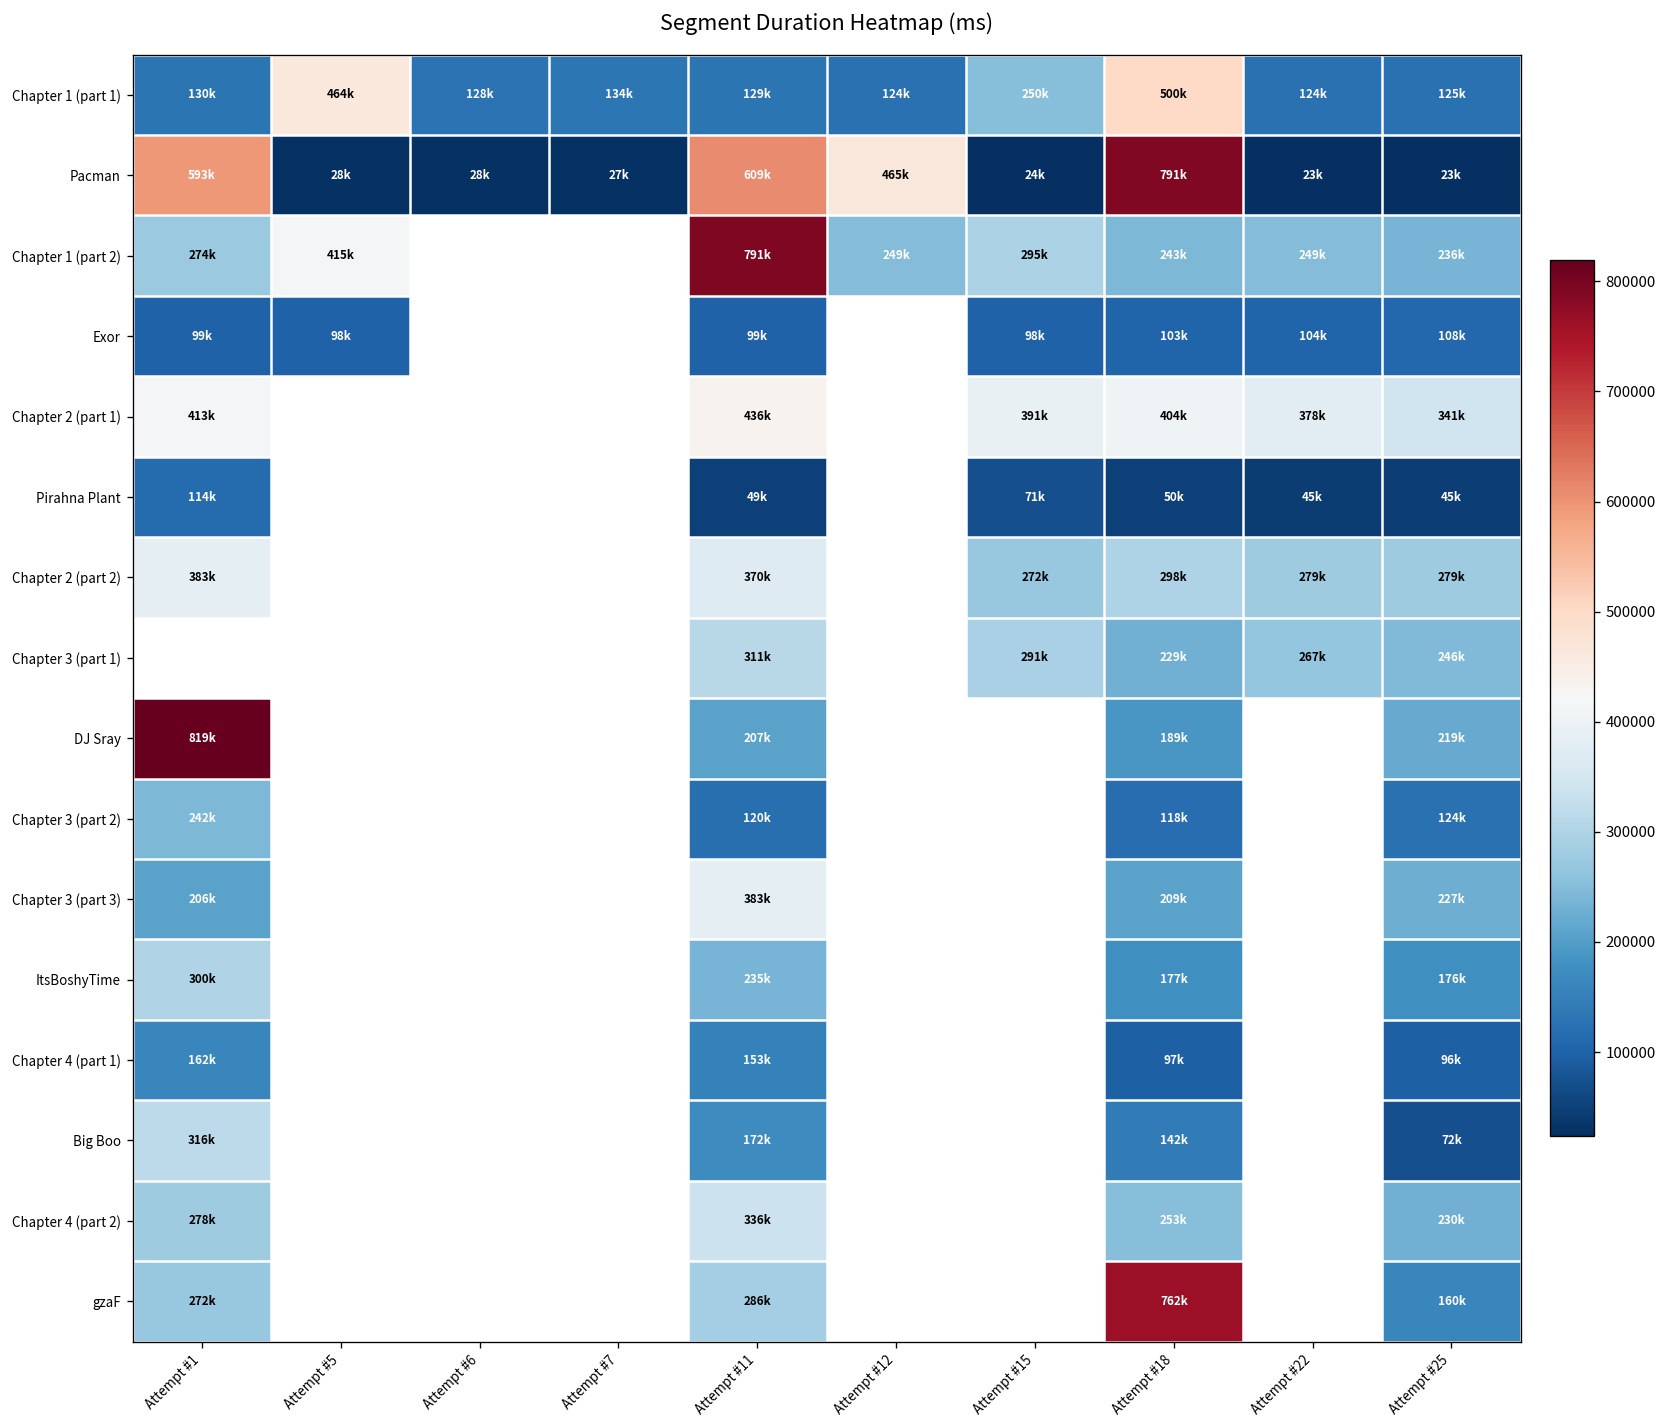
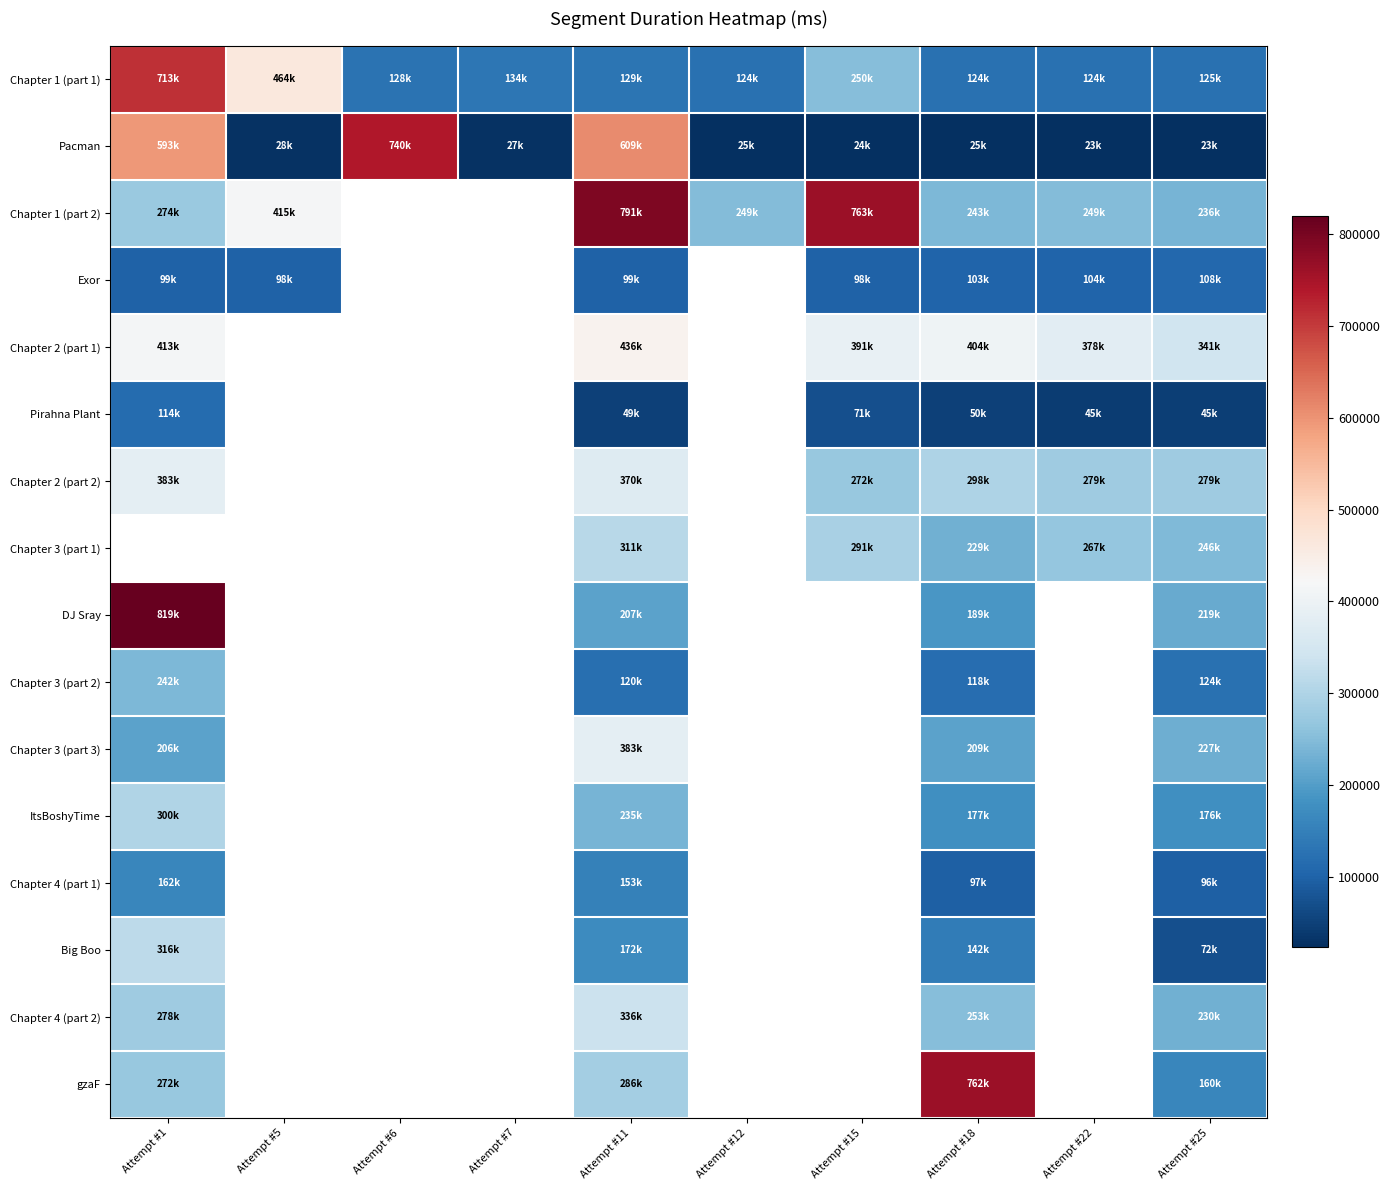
Chapter 1 (part 1), Attempt #1: 130k -> 713k
Chapter 1 (part 1), Attempt #18: 500k -> 124k
Pacman, Attempt #6: 28k -> 740k
Pacman, Attempt #12: 465k -> 25k
Pacman, Attempt #18: 791k -> 25k
Chapter 1 (part 2), Attempt #15: 295k -> 763k
